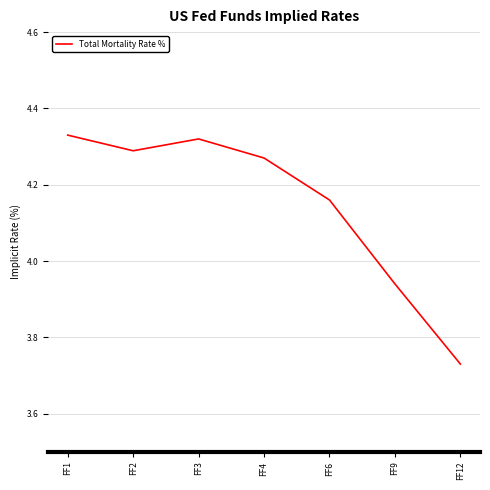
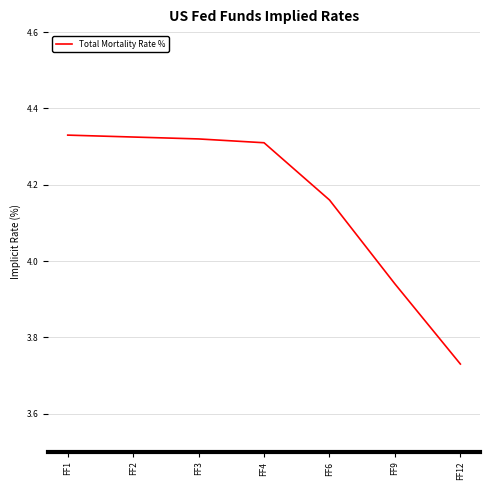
FF2: 4.29 -> 4.33
FF4: 4.27 -> 4.31
